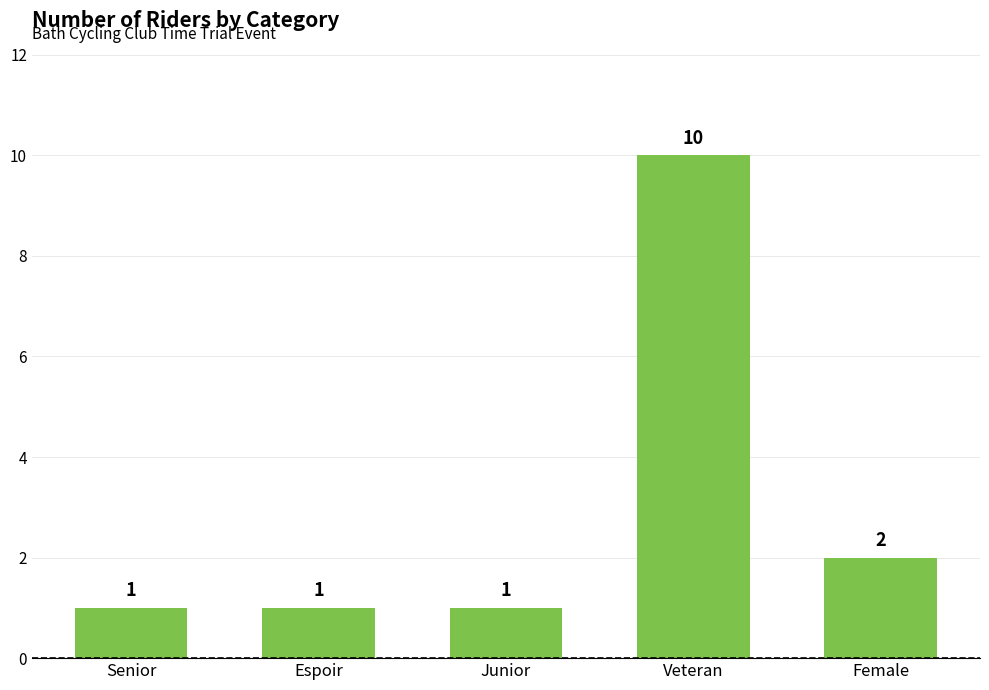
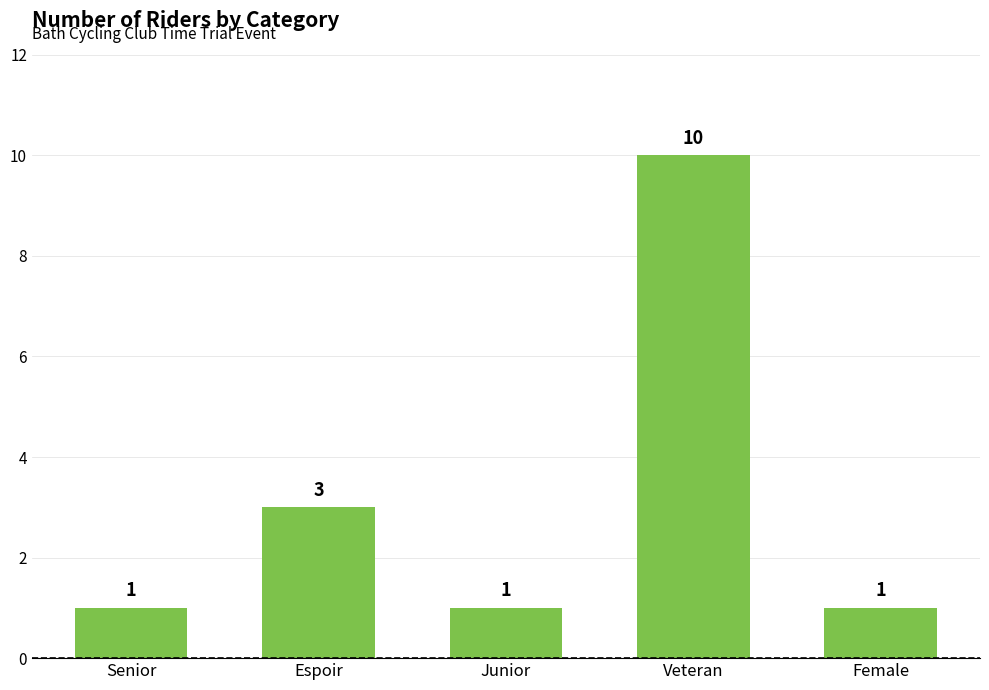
Espoir: 1 -> 3
Female: 2 -> 1
